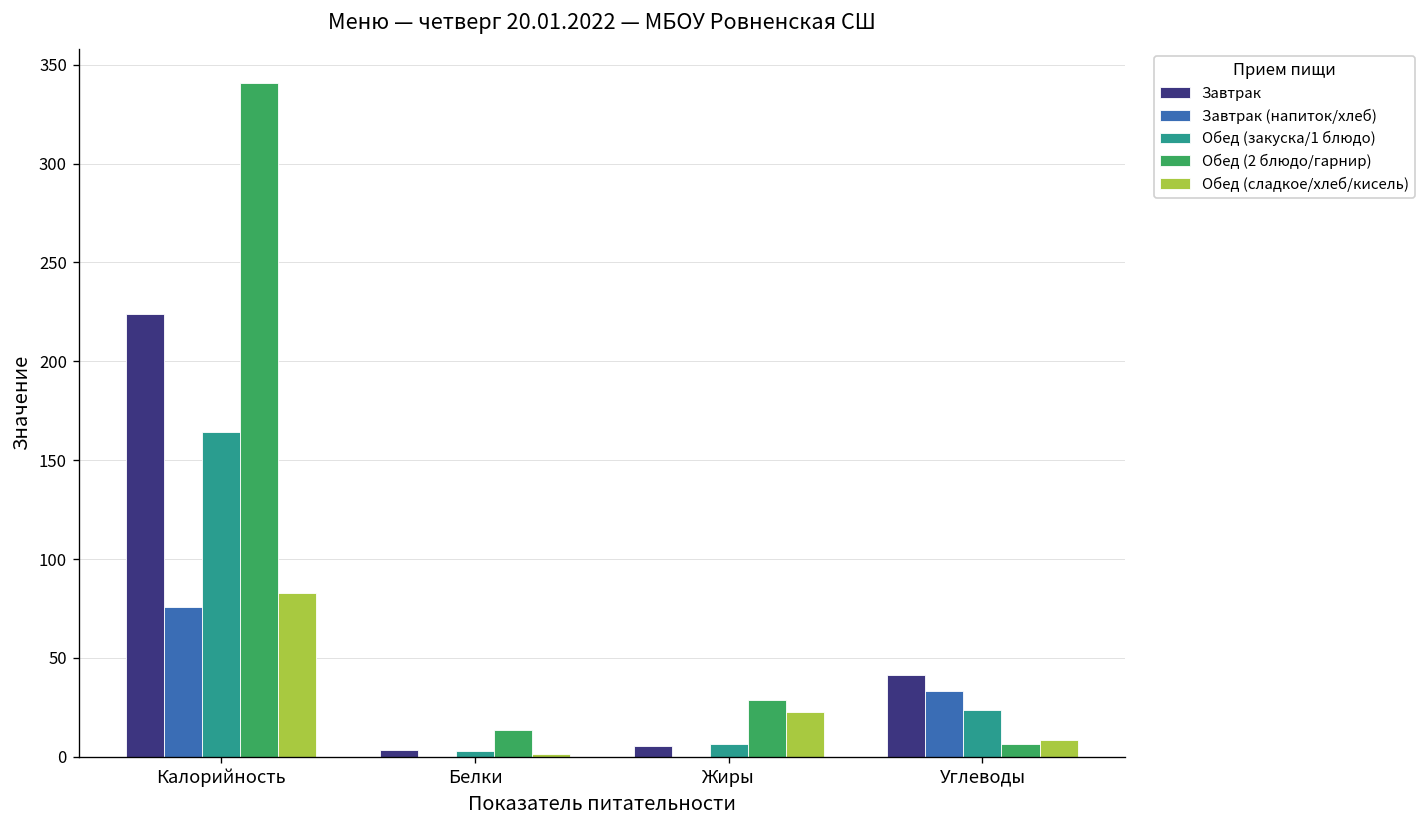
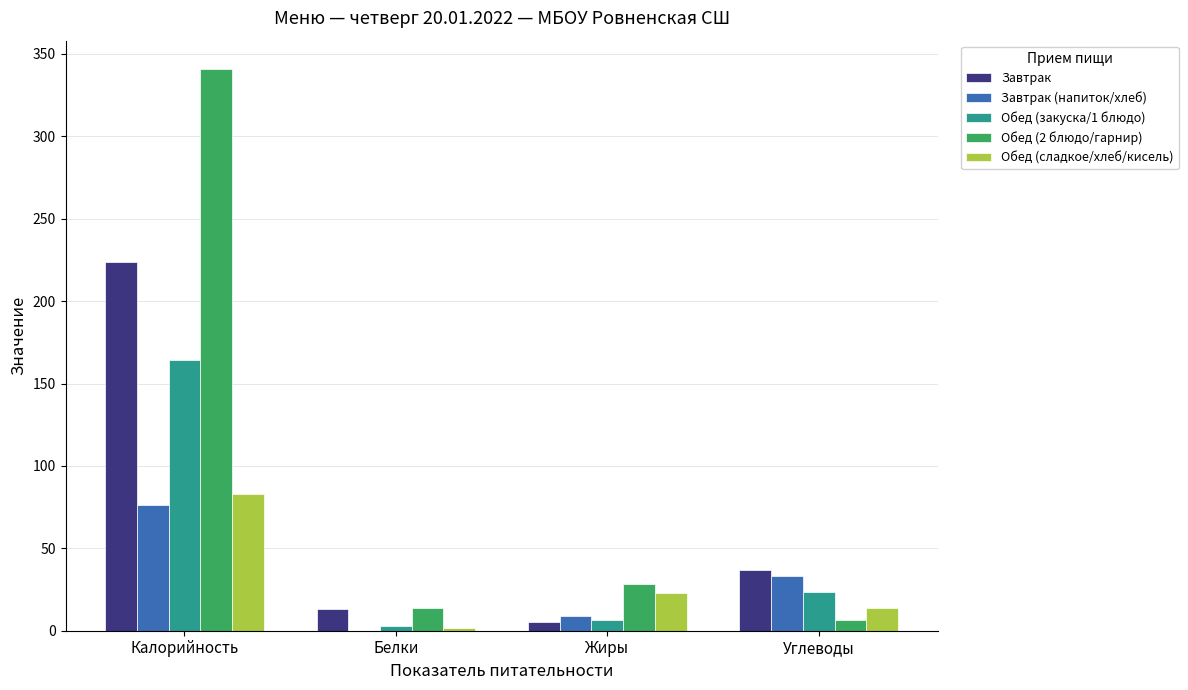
Завтрак, Белки: 4 -> 13
Завтрак (напиток/хлеб), Жиры: 0 -> 9
Завтрак, Углеводы: 42 -> 37
Обед (сладкое/хлеб/кисель), Углеводы: 8 -> 14
